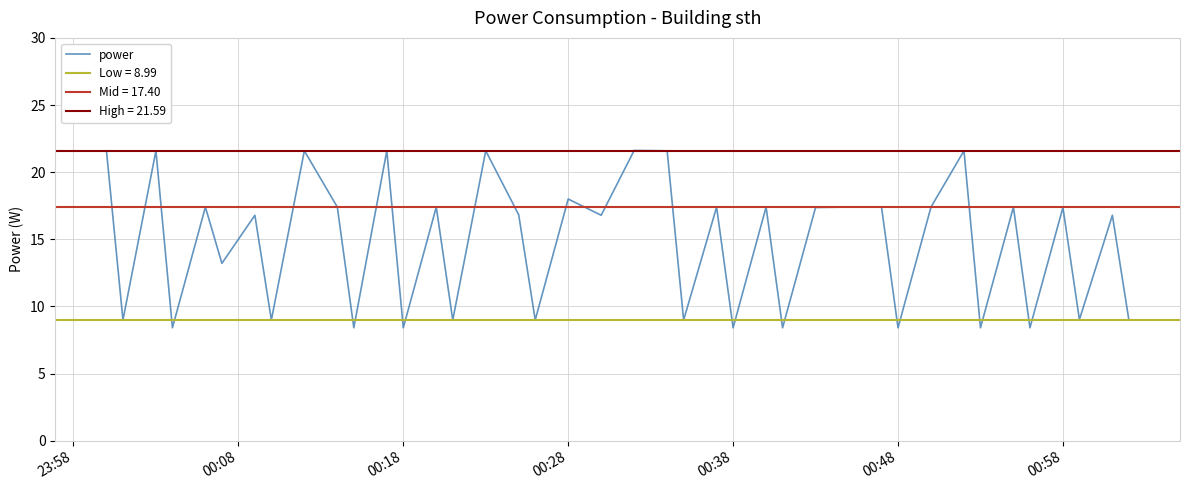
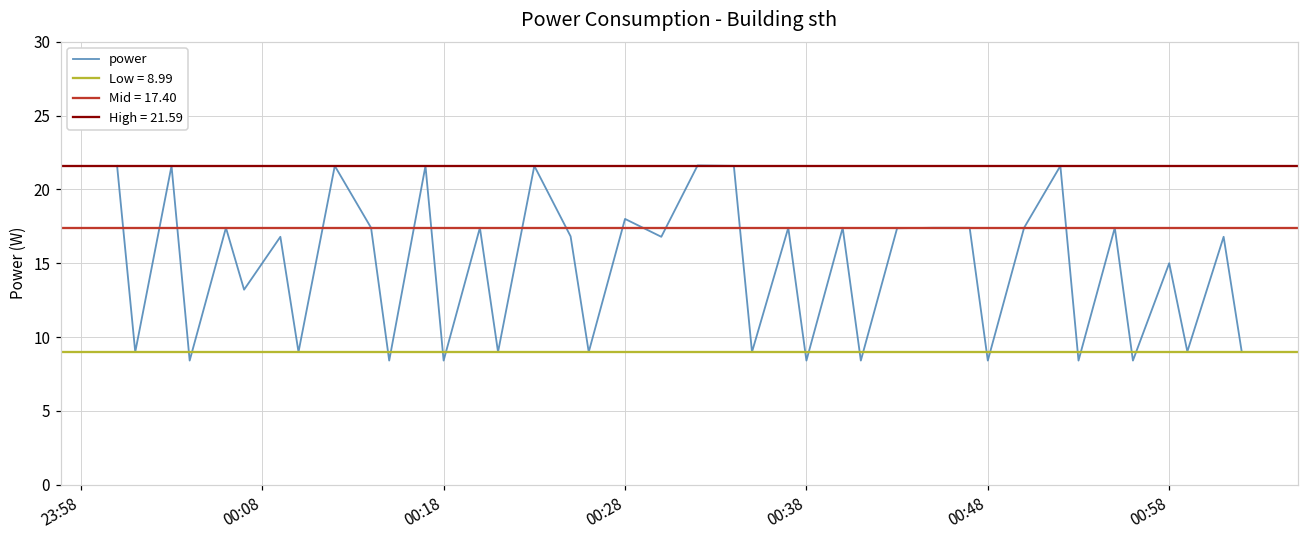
00:58: 17.4 -> 15.0
